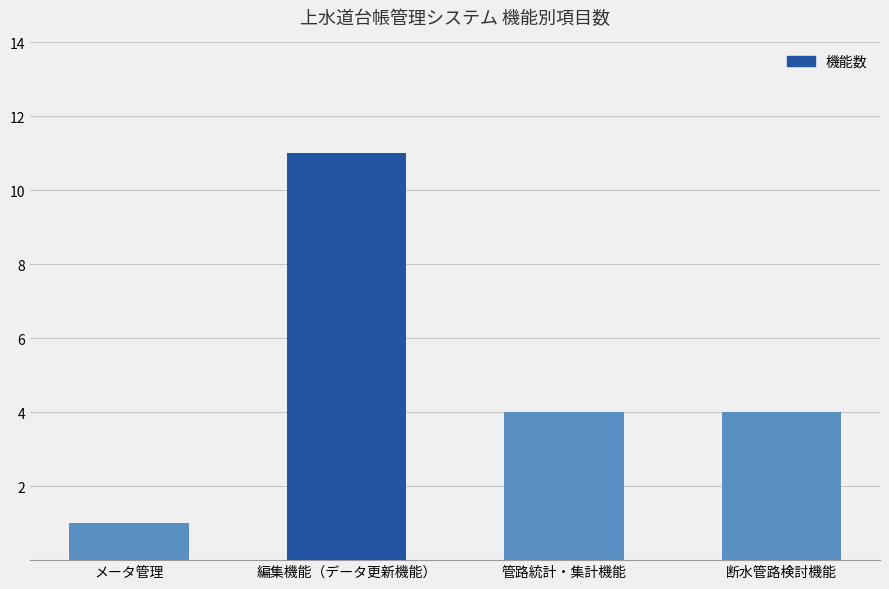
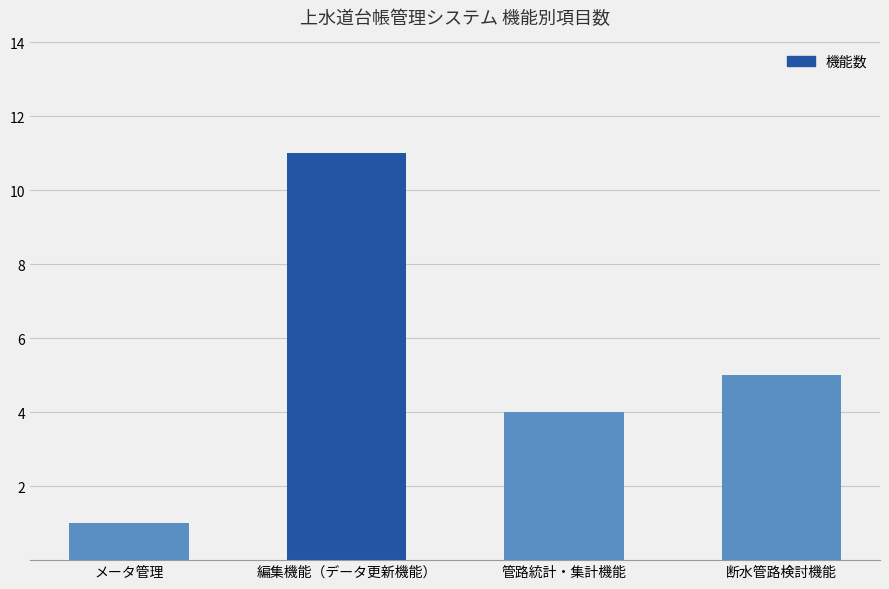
断水管路検討機能: 4 -> 5
